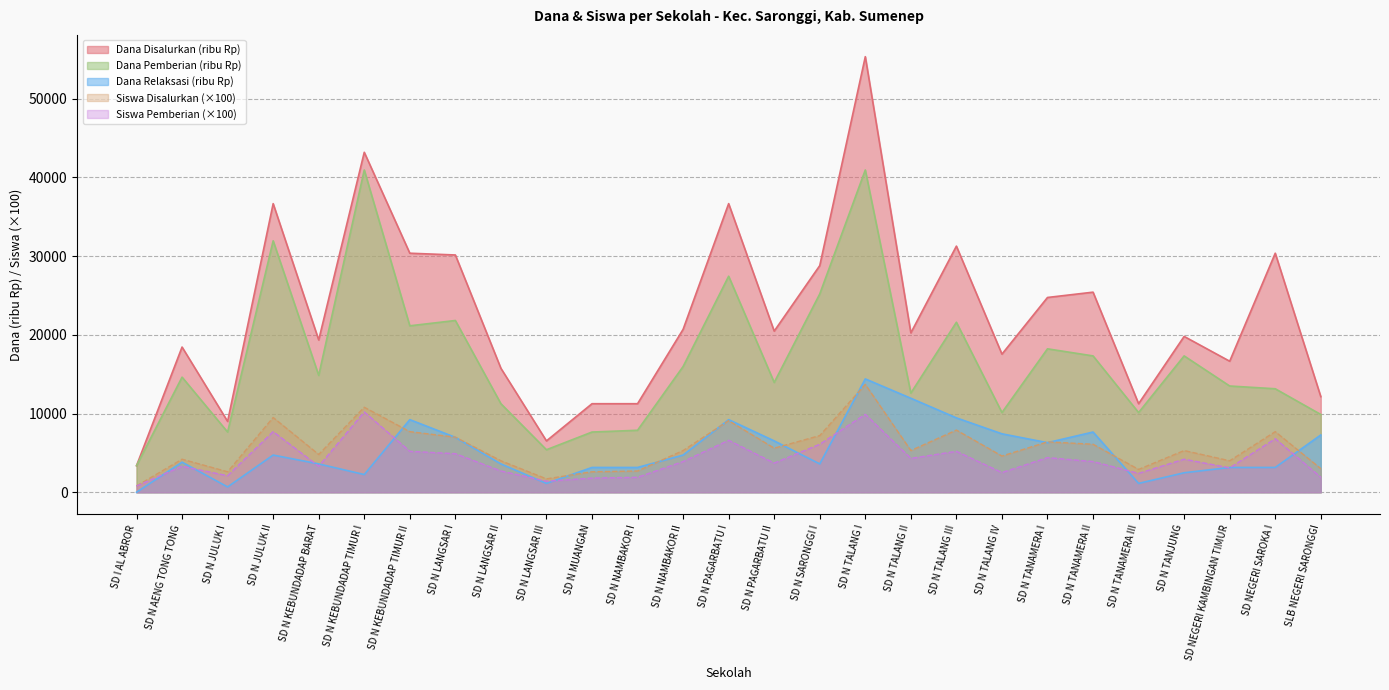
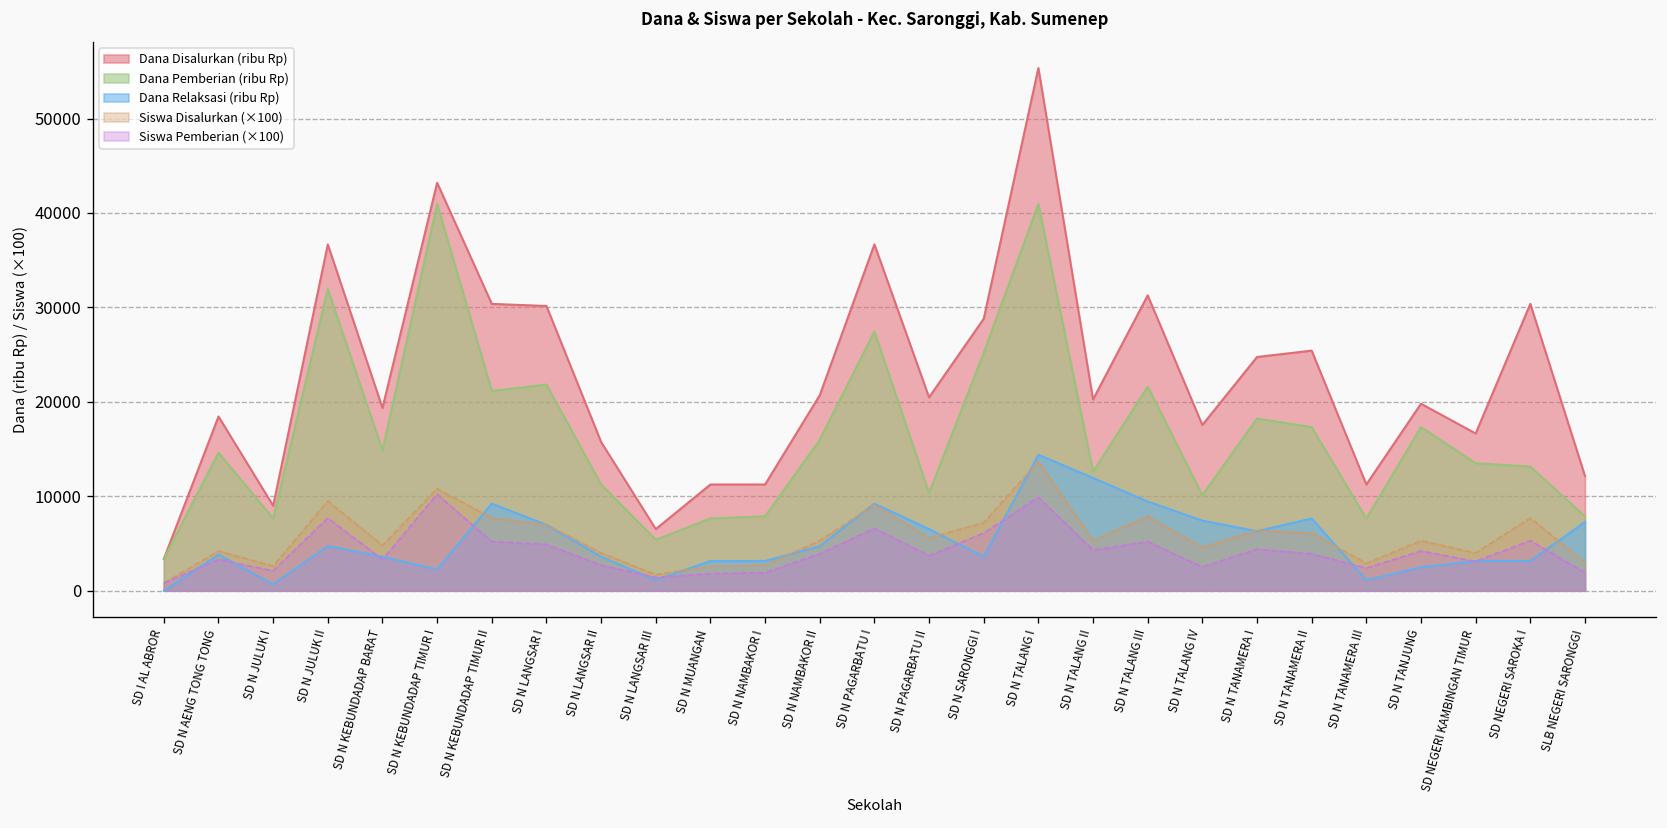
Dana Pemberian (ribu Rp), SD N PAGARBATU II: 14000 -> 10000
Dana Pemberian (ribu Rp), SD N TANAMERA III: 10000 -> 8000
Siswa Pemberian (×100), SD NEGERI SAROKA I: 7000 -> 5000
Dana Pemberian (ribu Rp), SLB NEGERI SARONGGI: 10000 -> 8000
